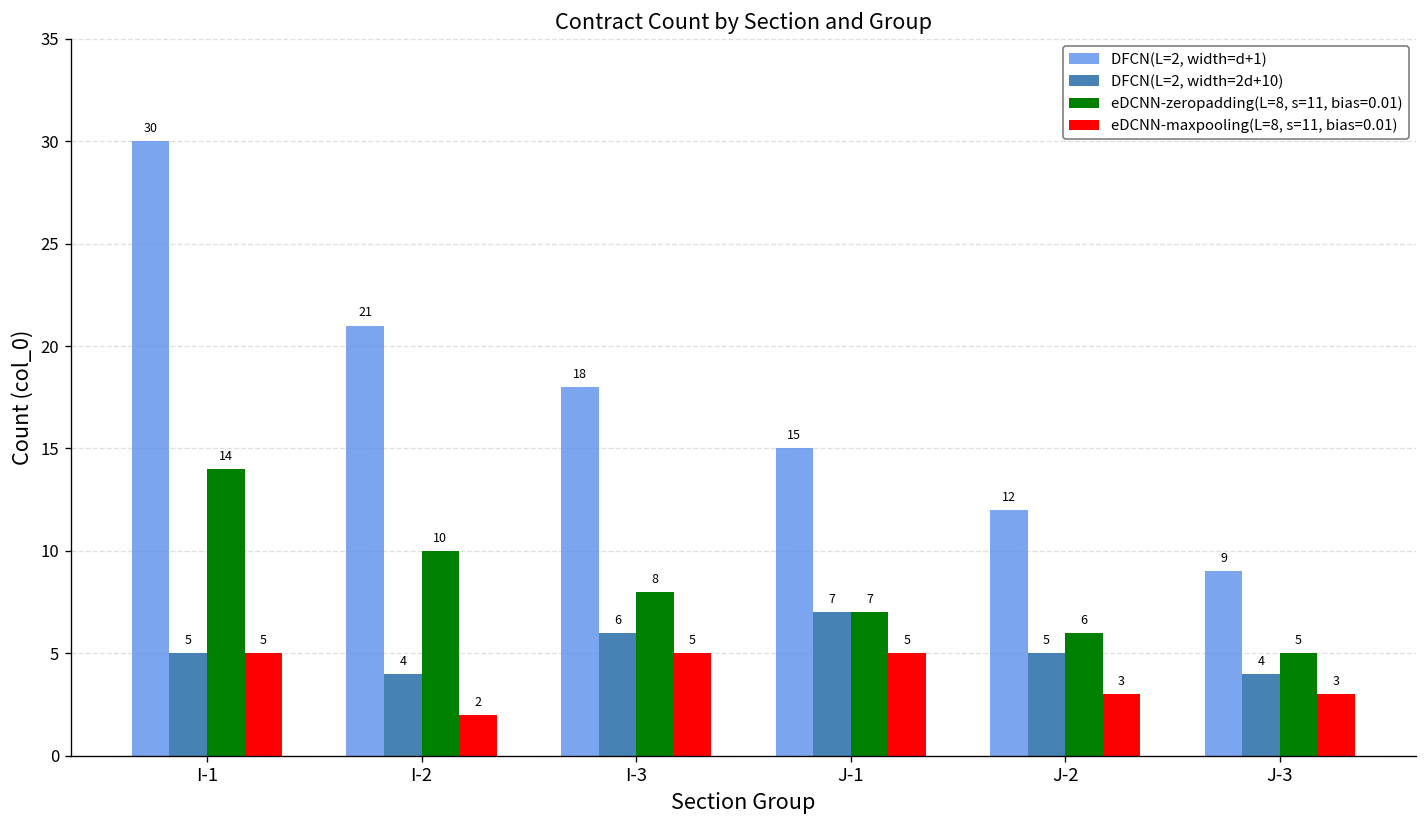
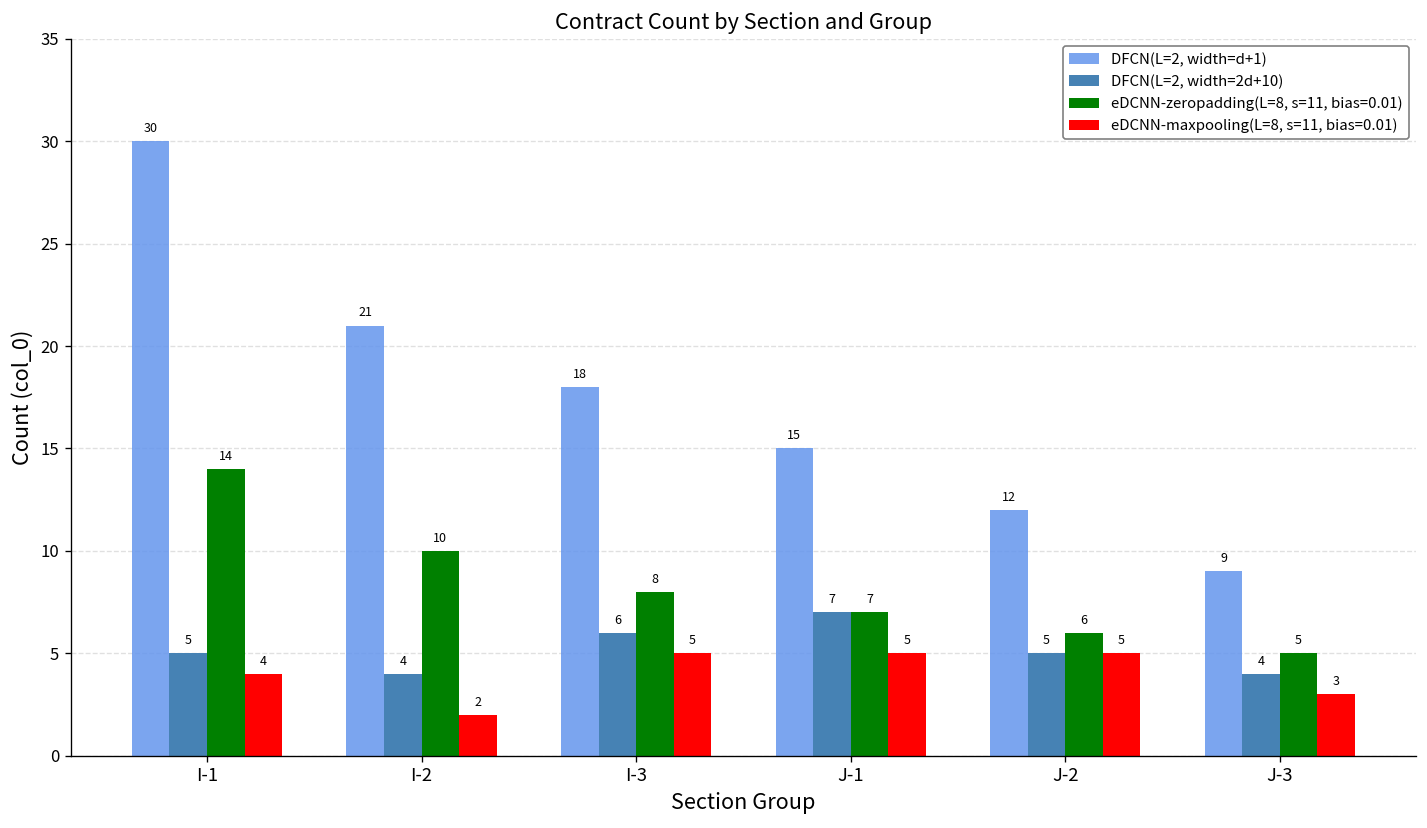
eDCNN-maxpooling(L=8, s=11, bias=0.01), I-1: 5 -> 4
eDCNN-maxpooling(L=8, s=11, bias=0.01), J-2: 3 -> 5
